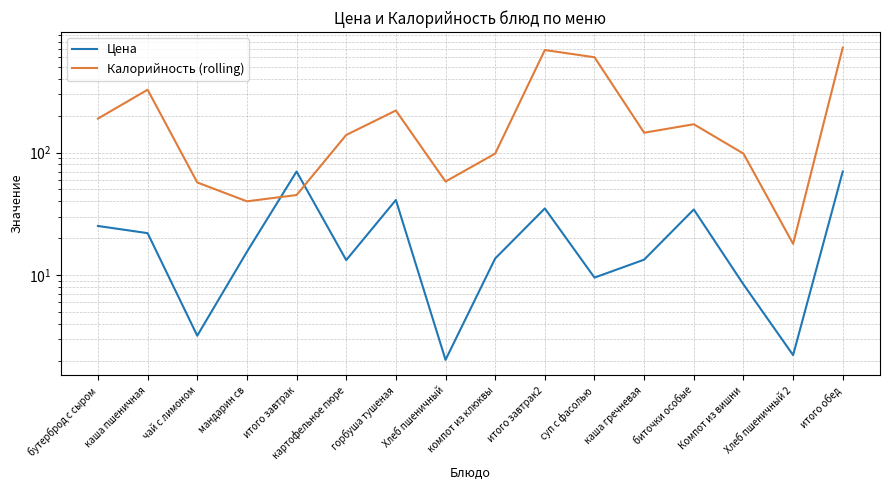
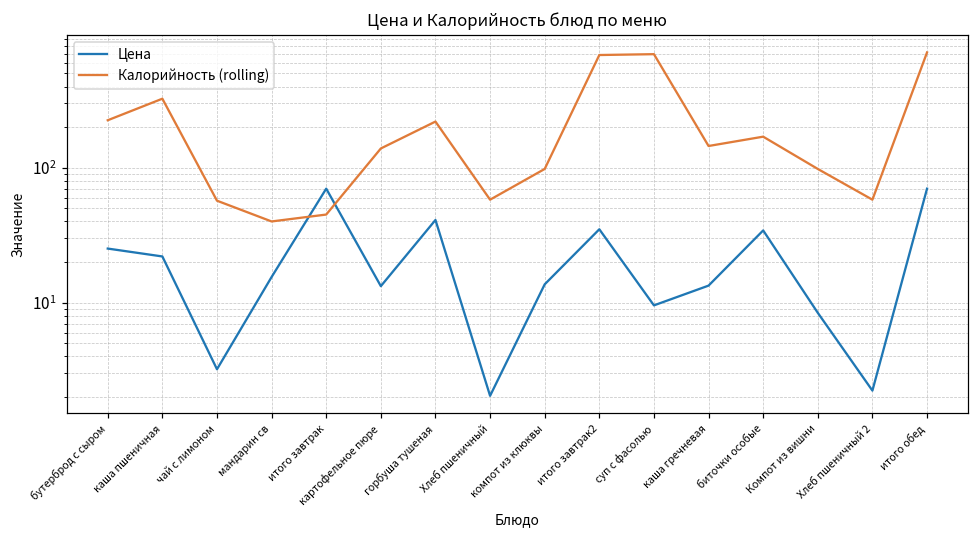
Калорийность (rolling), бутерброд с сыром: 190 -> 230
Калорийность (rolling), суп с фасолью: 600 -> 700
Калорийность (rolling), Хлеб пшеничный 2: 18 -> 60
